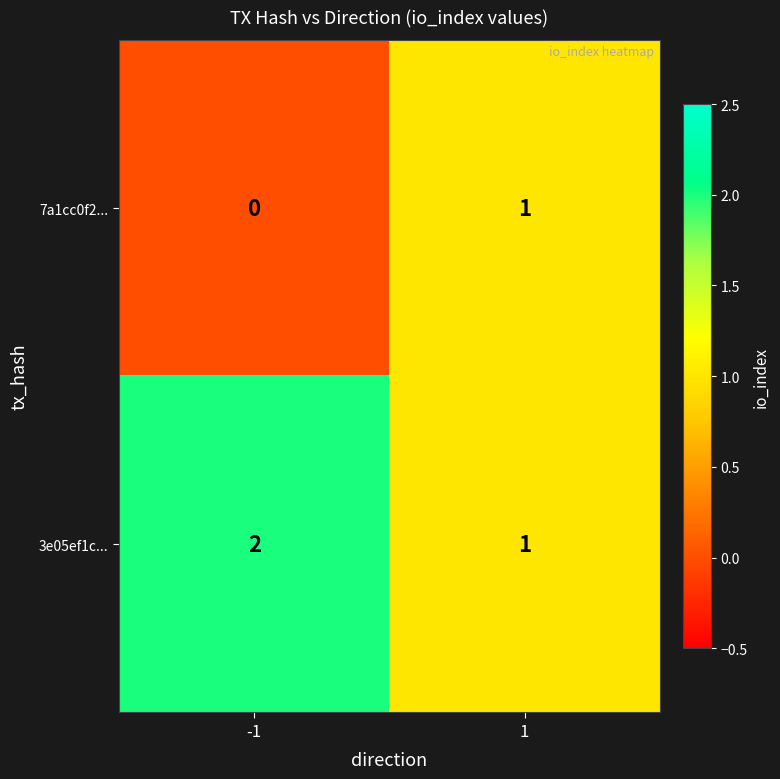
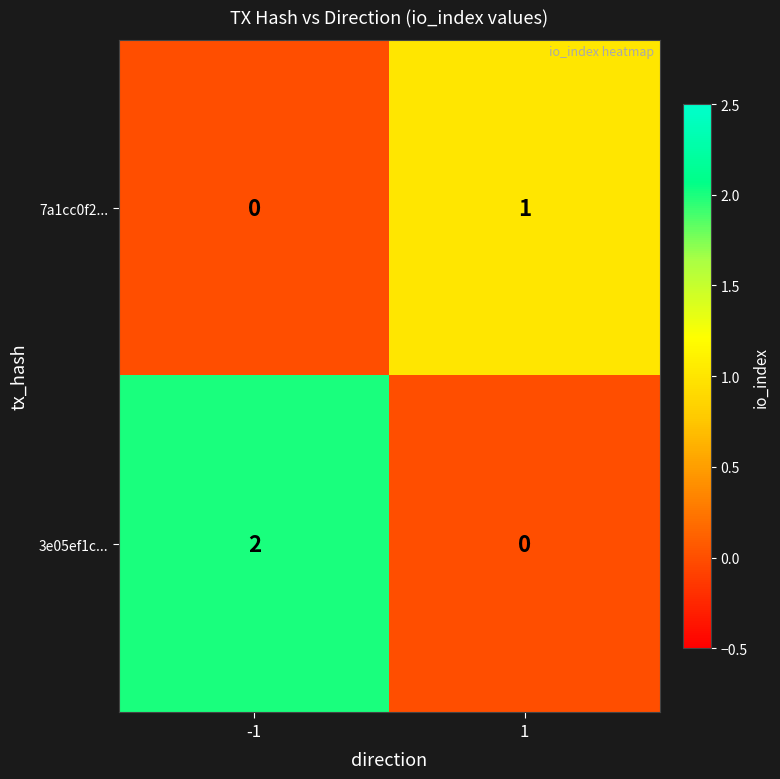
3e05ef1c..., 1: 1 -> 0
